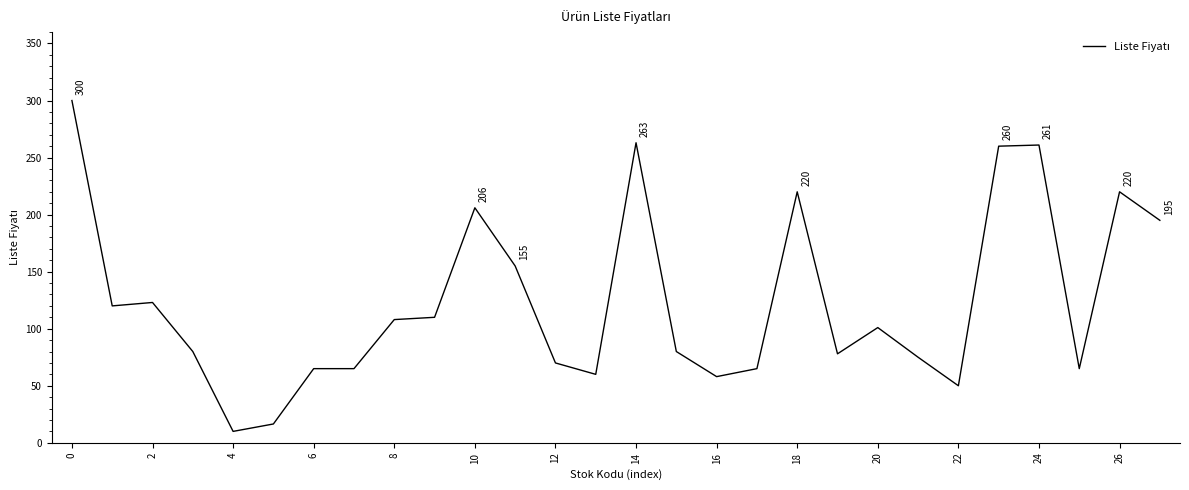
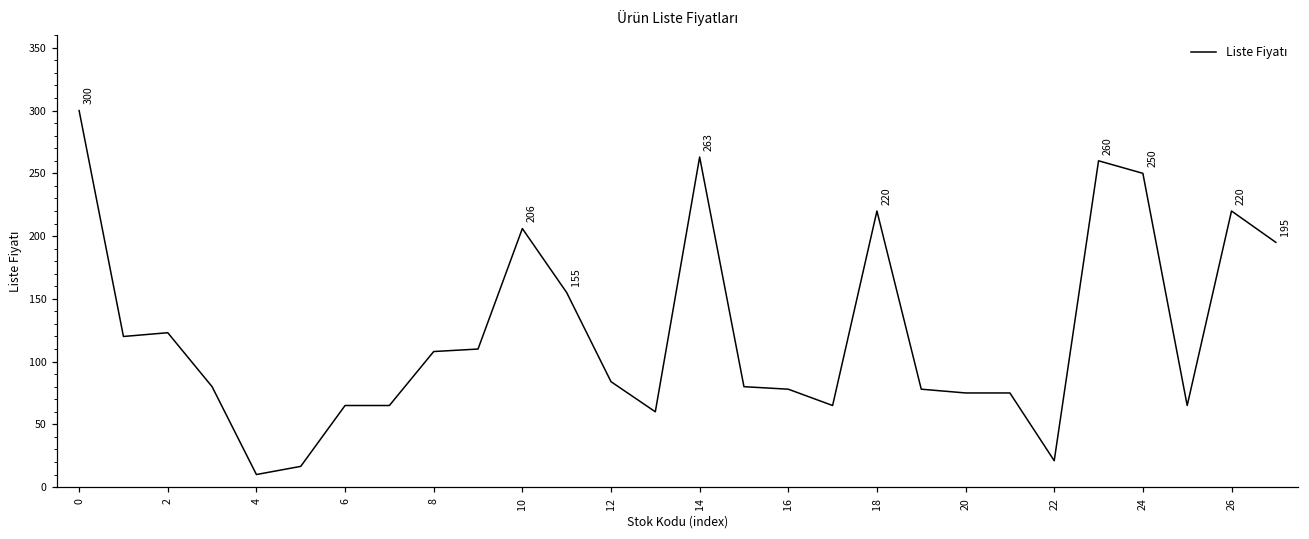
12: 70 -> 84
16: 58 -> 78
20: 101 -> 75
22: 50 -> 21
24: 261 -> 250
